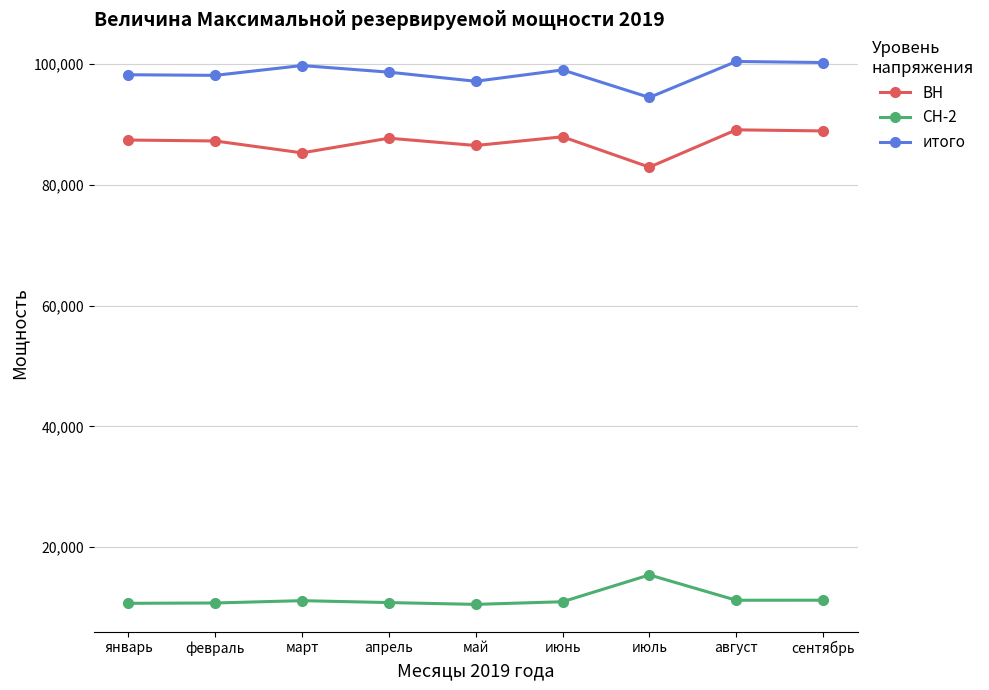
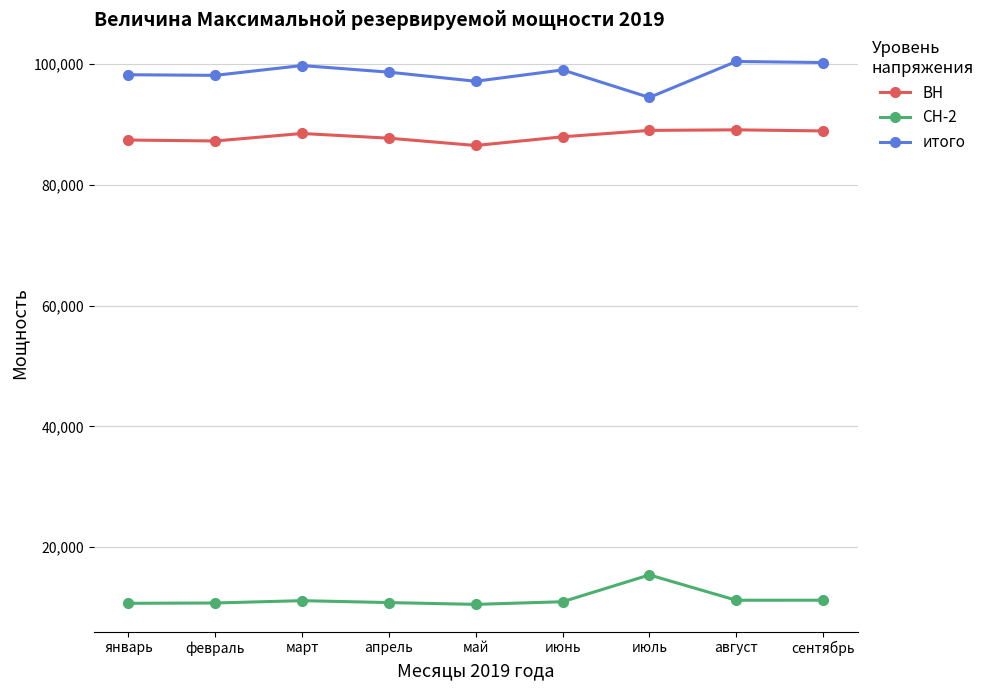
ВН, март: 85,000 -> 89,000
ВН, июль: 83,000 -> 89,000
